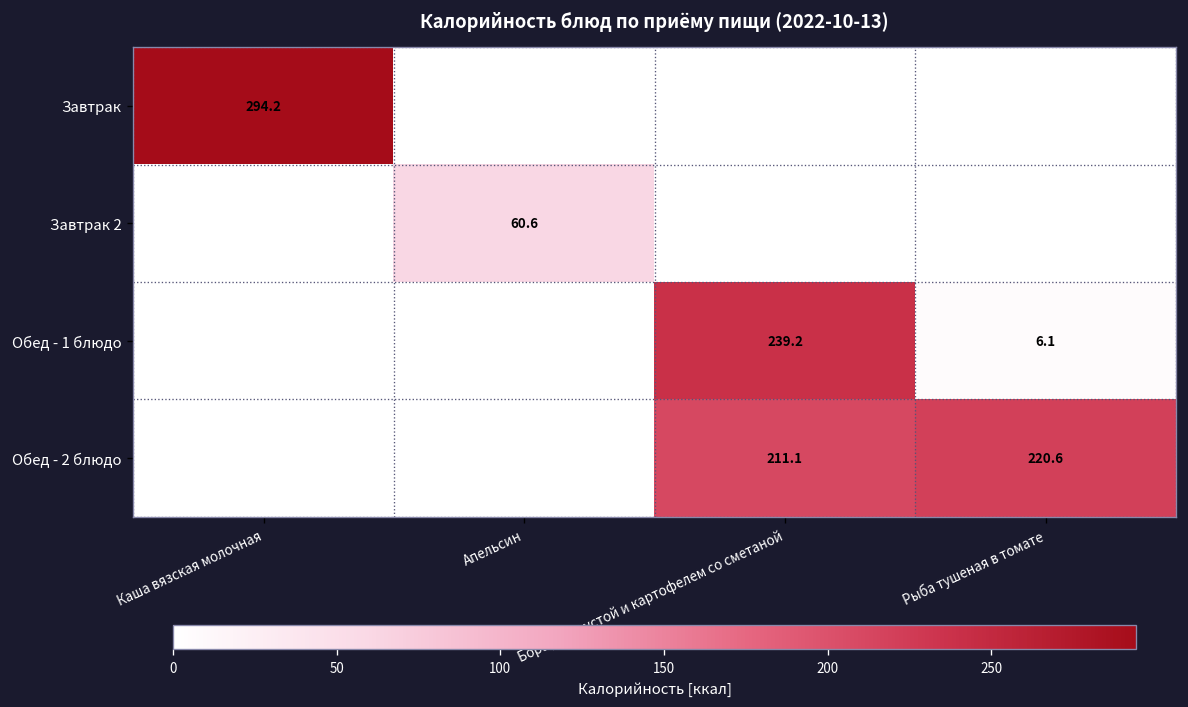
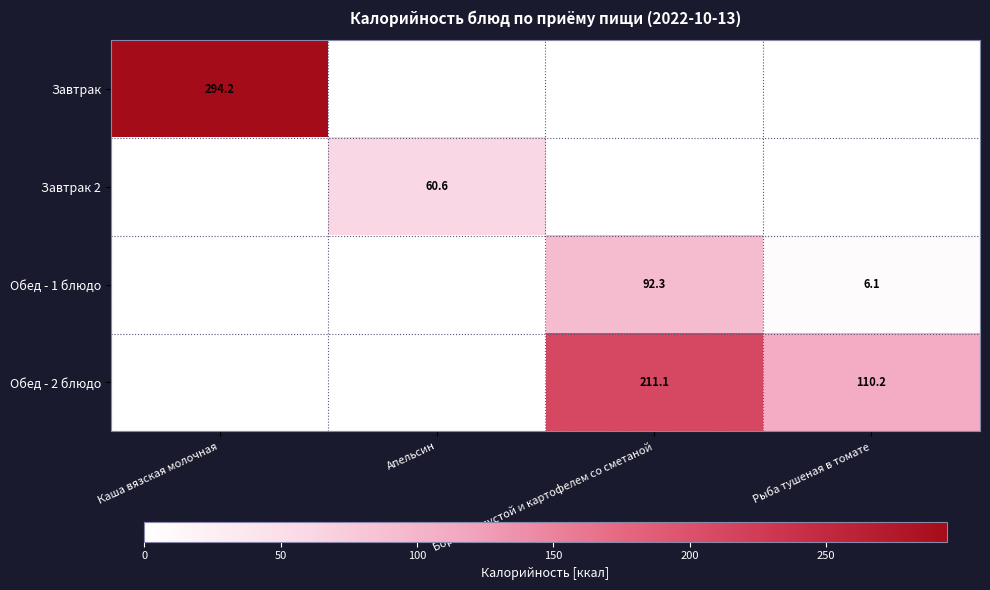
Обед - 1 блюдо, Борщ с капустой и картофелем со сметаной: 239.2 -> 92.3
Обед - 2 блюдо, Рыба тушеная в томате: 220.6 -> 110.2
